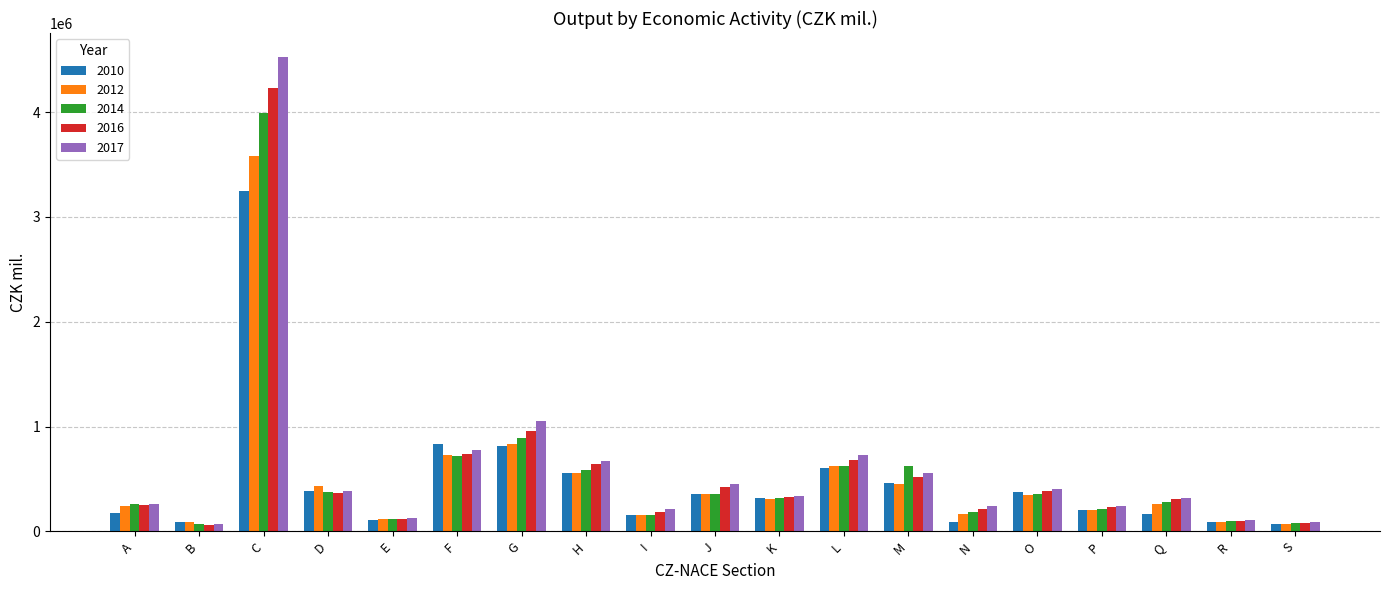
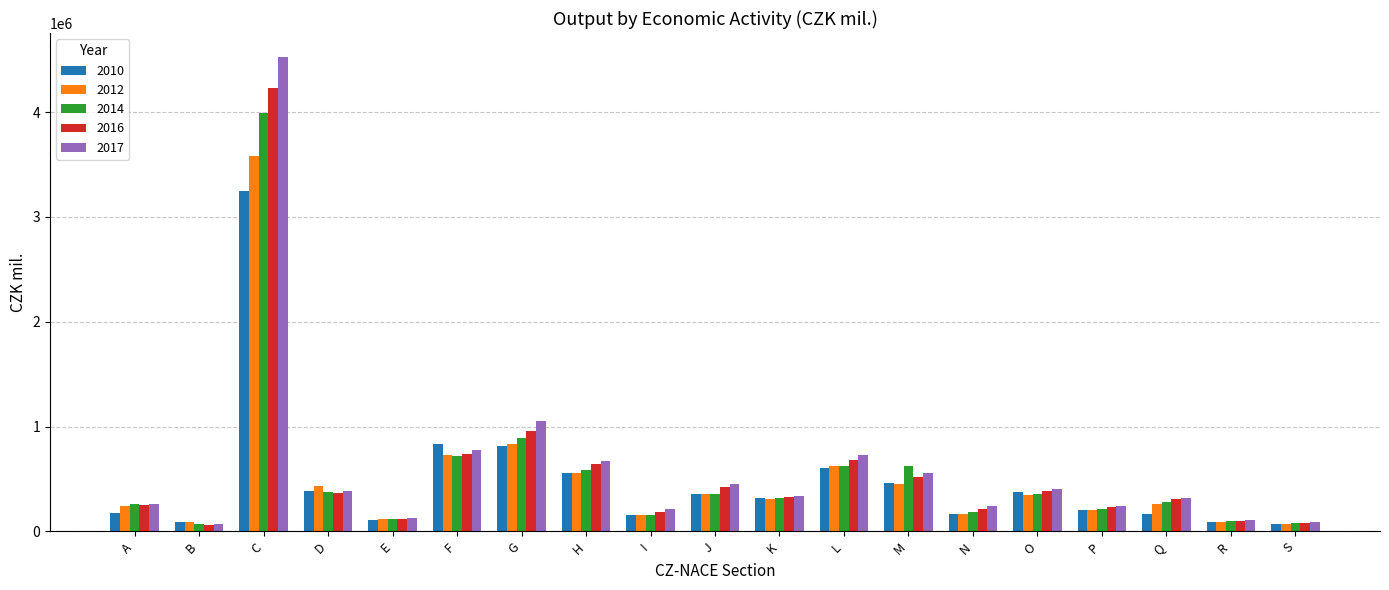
2010, N: 90000 -> 160000
